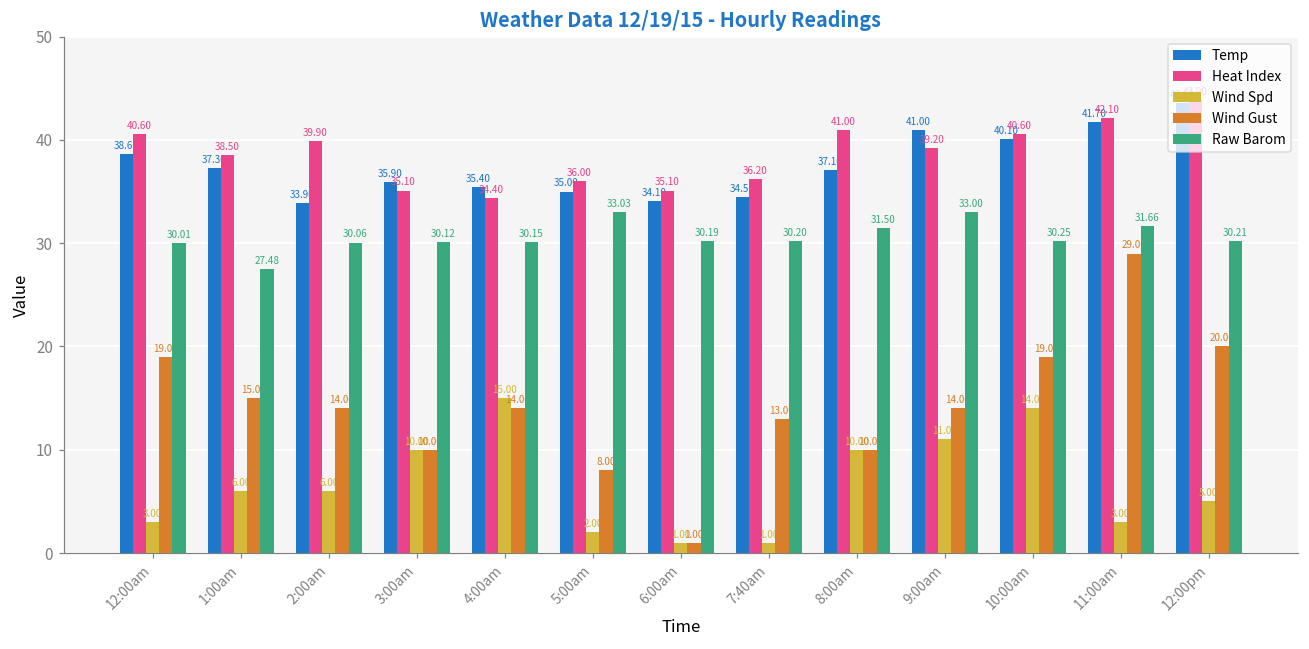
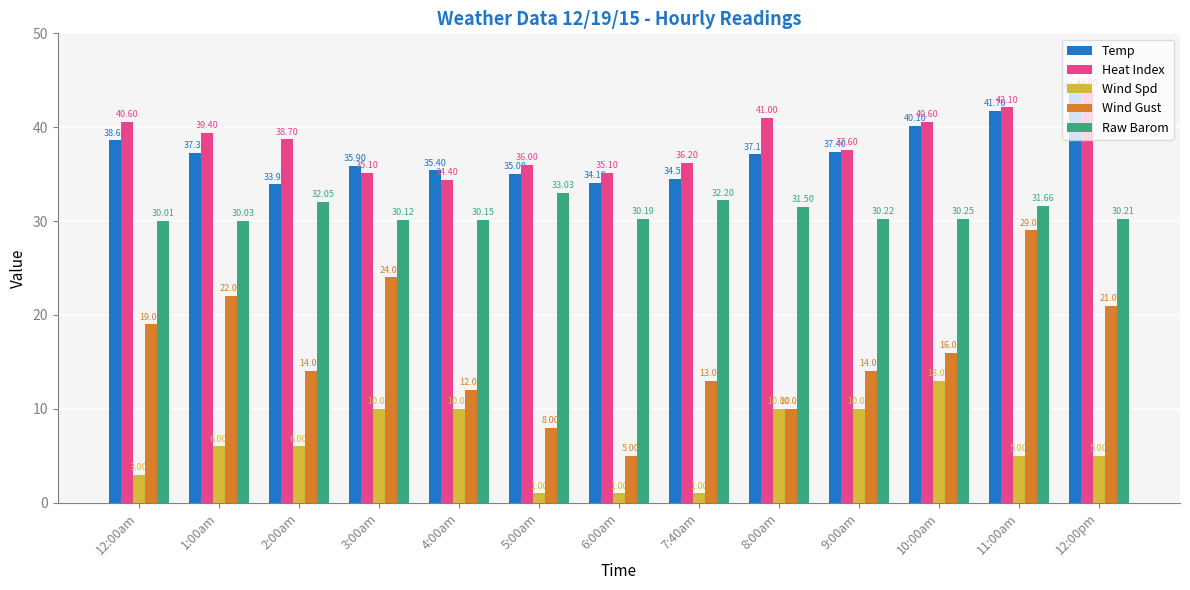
Heat Index, 1:00am: 38.50 -> 39.40
Wind Gust, 1:00am: 15.00 -> 22.00
Raw Barom, 1:00am: 27.48 -> 30.03
Heat Index, 2:00am: 39.90 -> 38.70
Raw Barom, 2:00am: 30.06 -> 32.05
Wind Gust, 3:00am: 10.00 -> 24.00
Wind Spd, 4:00am: 15.00 -> 10.00
Wind Gust, 4:00am: 14.00 -> 12.00
Wind Spd, 5:00am: 2.00 -> 1.00
Wind Gust, 6:00am: 1.00 -> 5.00
Raw Barom, 7:40am: 30.20 -> 32.20
Temp, 9:00am: 41.00 -> 37.40
Heat Index, 9:00am: 39.20 -> 37.60
Wind Spd, 9:00am: 11.00 -> 10.00
Raw Barom, 9:00am: 33.00 -> 30.22
Wind Spd, 10:00am: 14.00 -> 13.00
Wind Gust, 10:00am: 19.00 -> 16.00
Wind Spd, 11:00am: 3.00 -> 5.00
Wind Gust, 12:00pm: 20.00 -> 21.00
